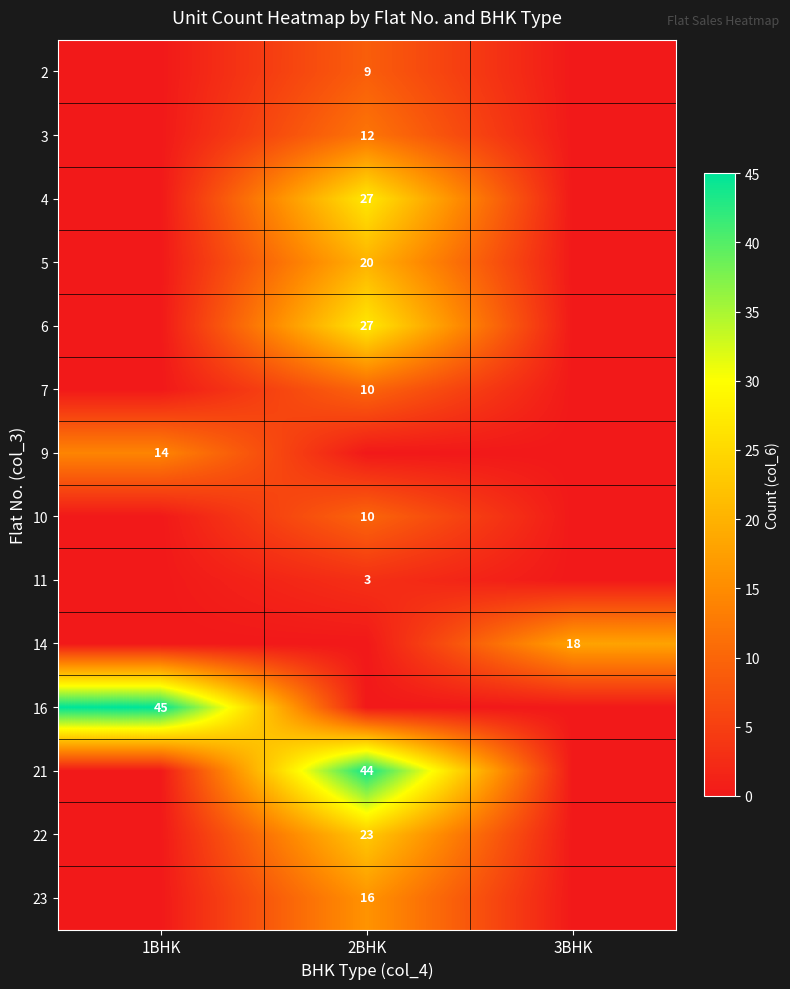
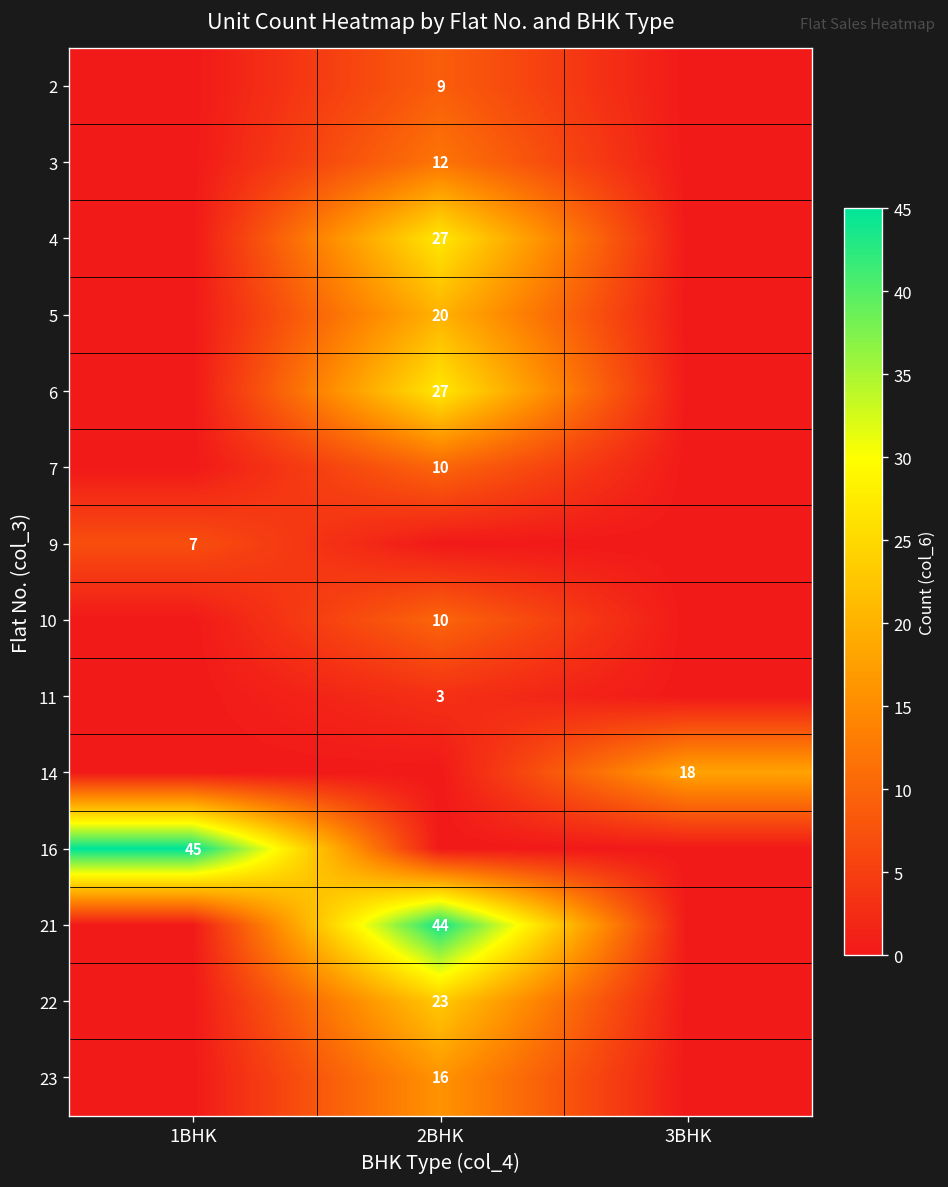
9, 1BHK: 14 -> 7
